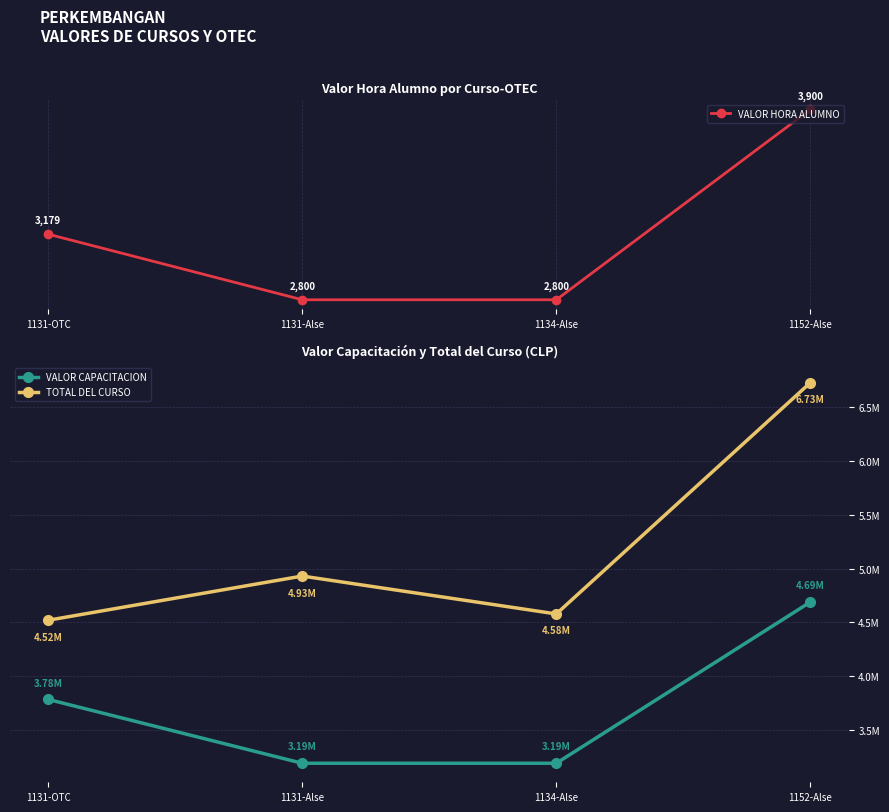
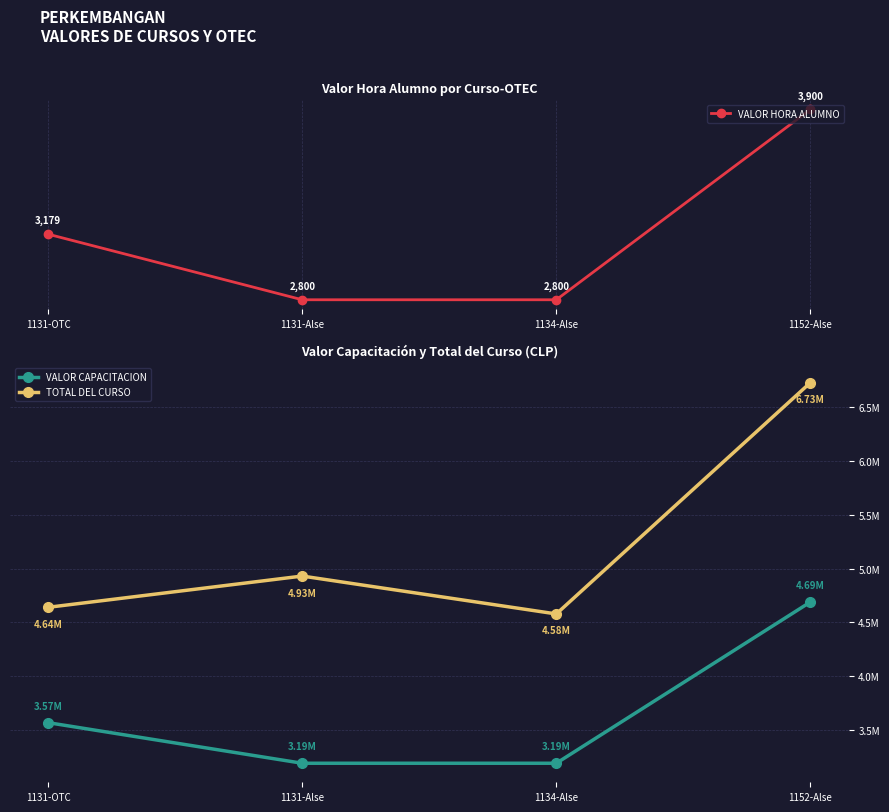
Valor Capacitación y Total del Curso (CLP), VALOR CAPACITACION, 1131-OTC: 3.78M -> 3.57M
Valor Capacitación y Total del Curso (CLP), TOTAL DEL CURSO, 1131-OTC: 4.52M -> 4.64M
